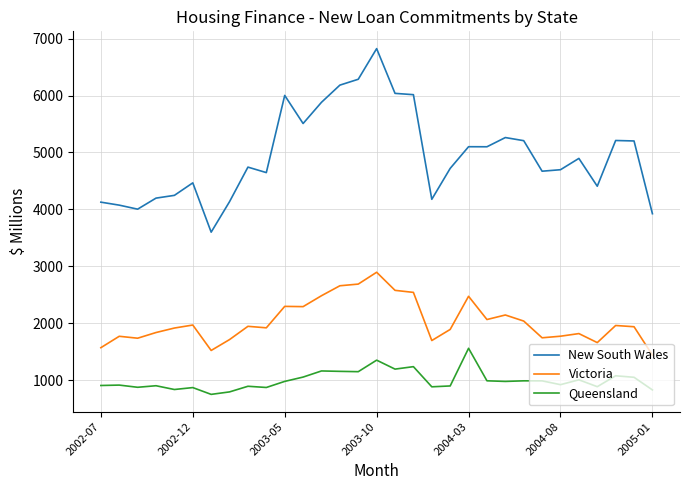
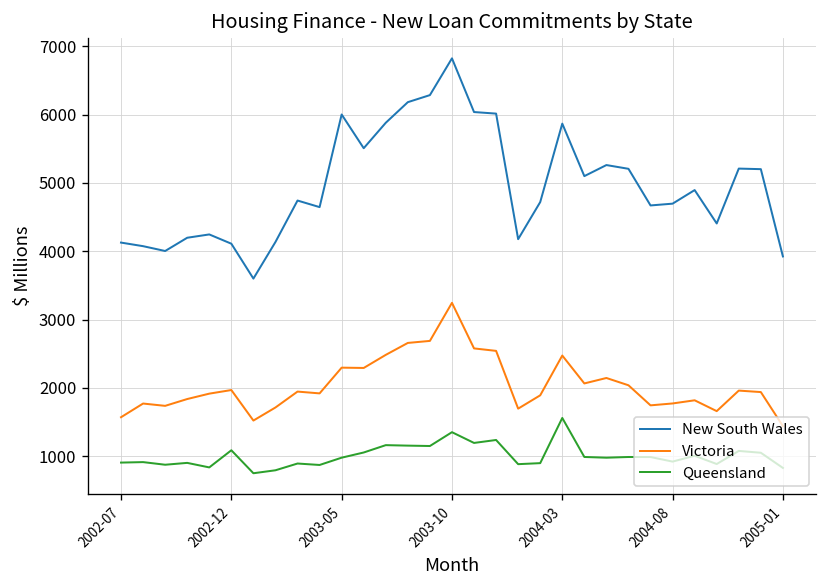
New South Wales, 2002-12: 4500 -> 4100
Queensland, 2002-12: 900 -> 1100
Victoria, 2003-10: 2900 -> 3200
New South Wales, 2004-03: 5100 -> 5900
